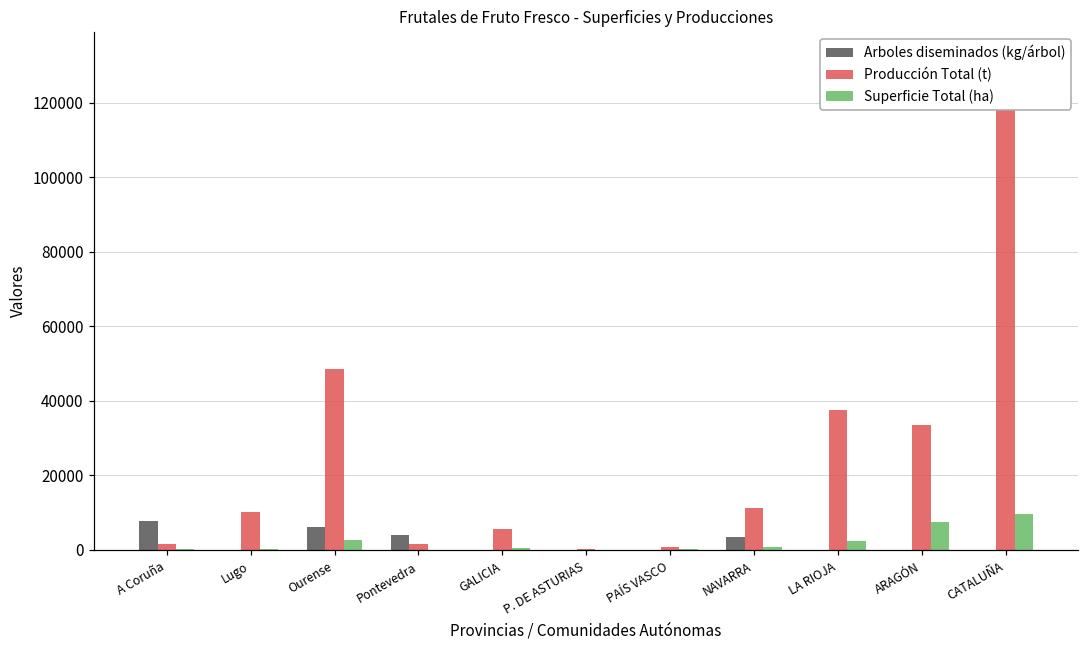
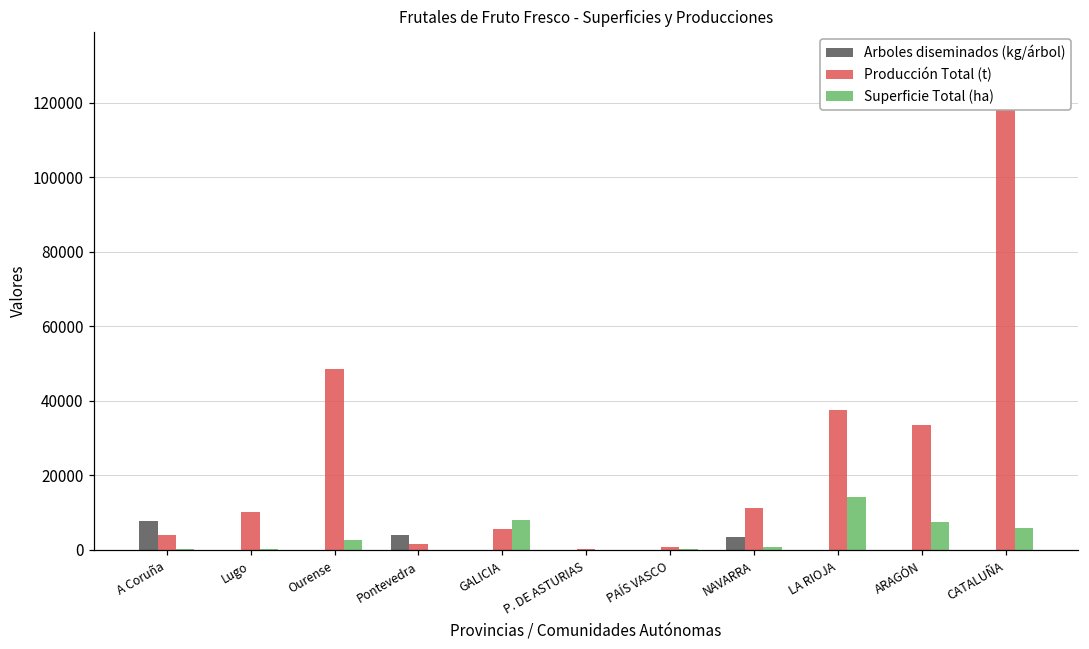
Producción Total (t), A Coruña: 2000 -> 4000
Arboles diseminados (kg/árbol), Ourense: 6000 -> 0
Superficie Total (ha), GALICIA: 1000 -> 8000
Superficie Total (ha), LA RIOJA: 2000 -> 14000
Superficie Total (ha), CATALUÑA: 10000 -> 6000
